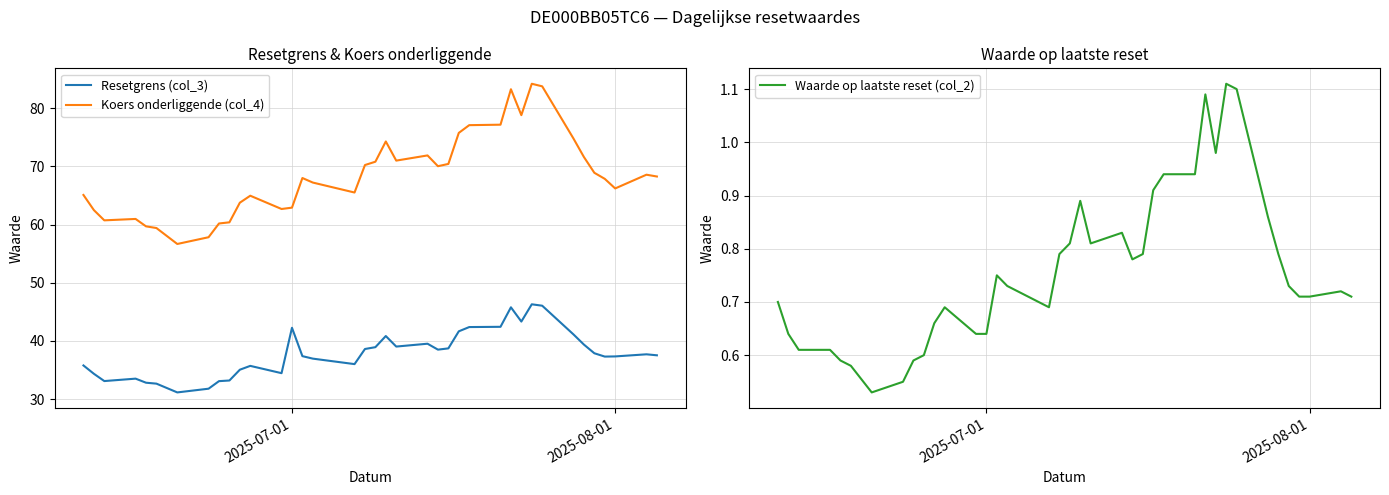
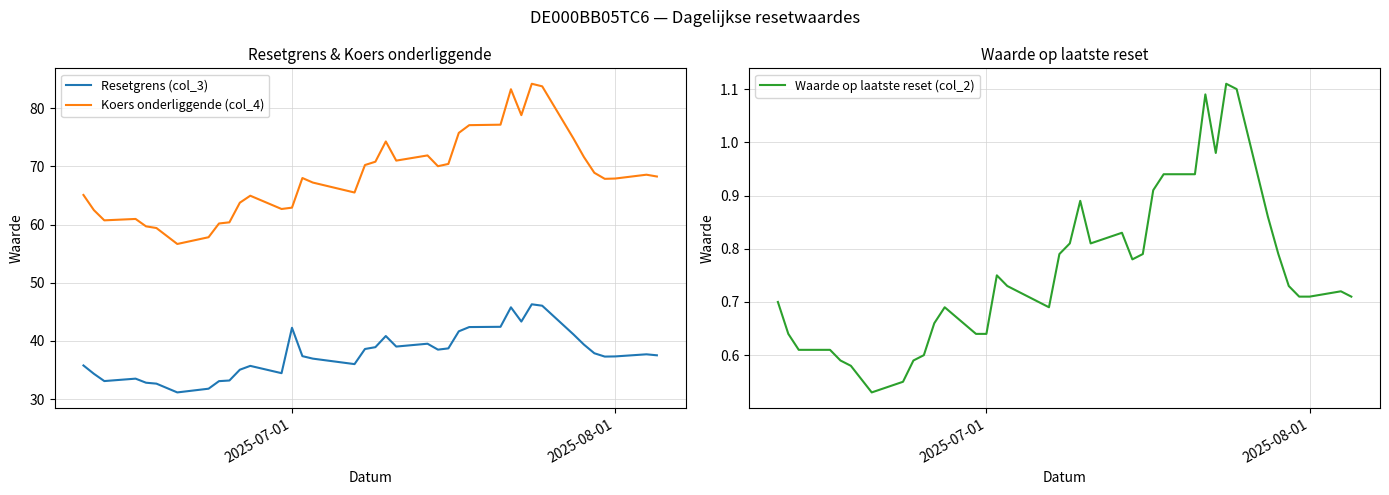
Resetgrens & Koers onderliggende, Koers onderliggende (col_4), 2025-08-01: 66 -> 68
